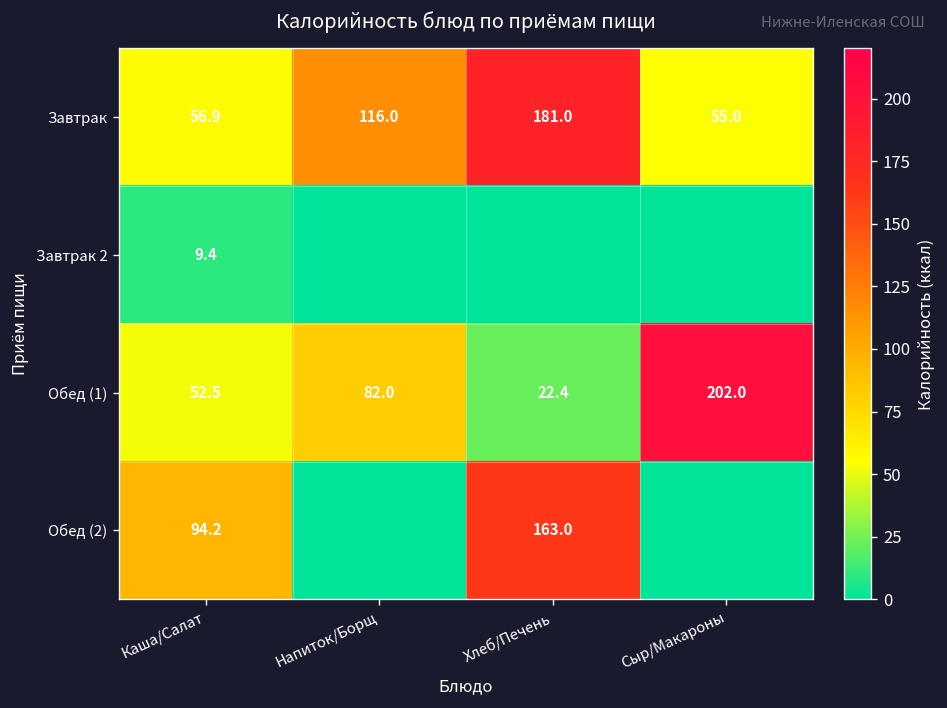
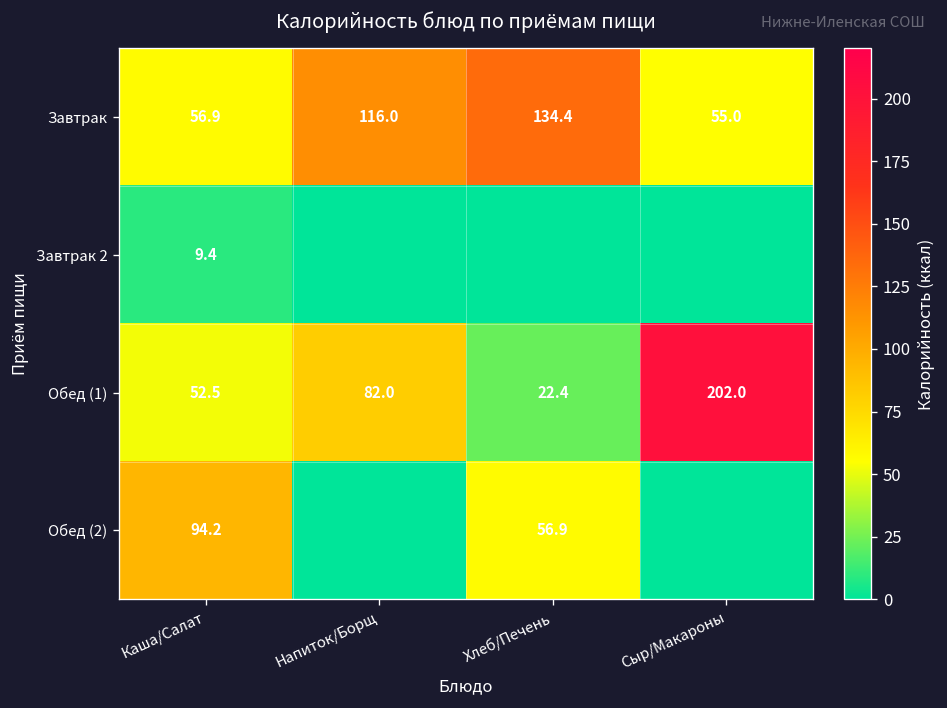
Завтрак, Хлеб/Печень: 181.0 -> 134.4
Обед (2), Хлеб/Печень: 163.0 -> 56.9
